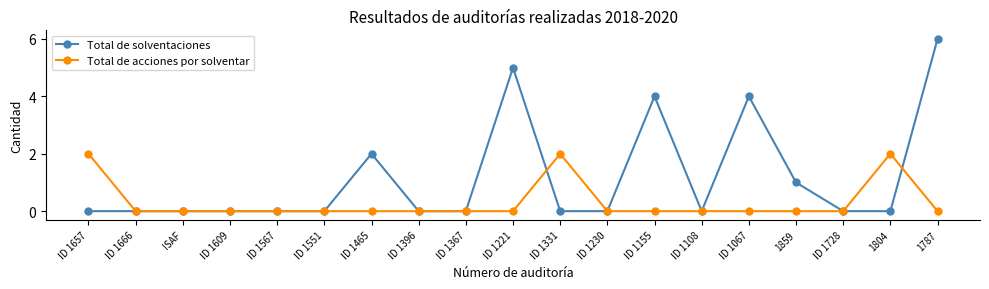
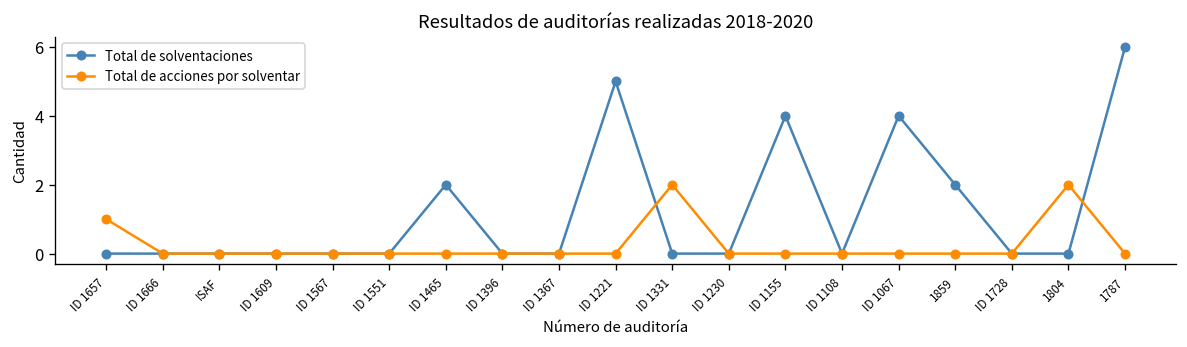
Total de acciones por solventar, ID 1657: 2 -> 1
Total de solventaciones, 1859: 1 -> 2
